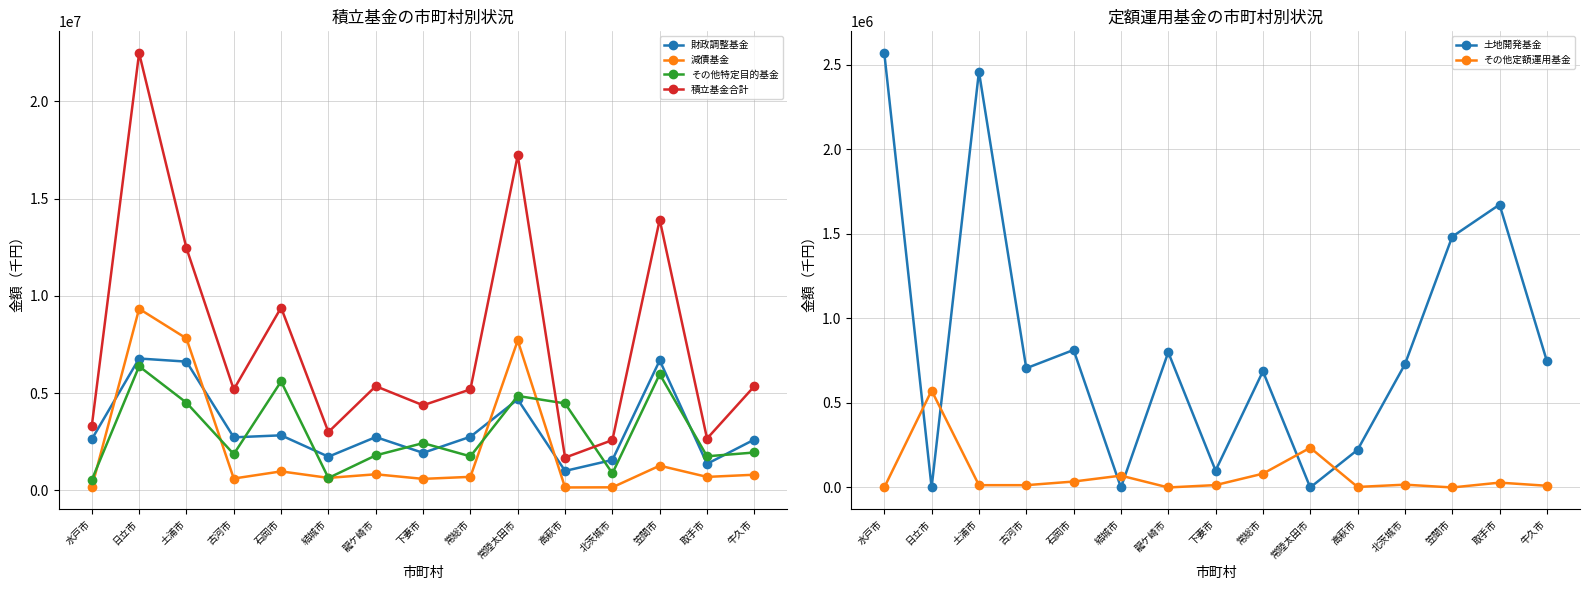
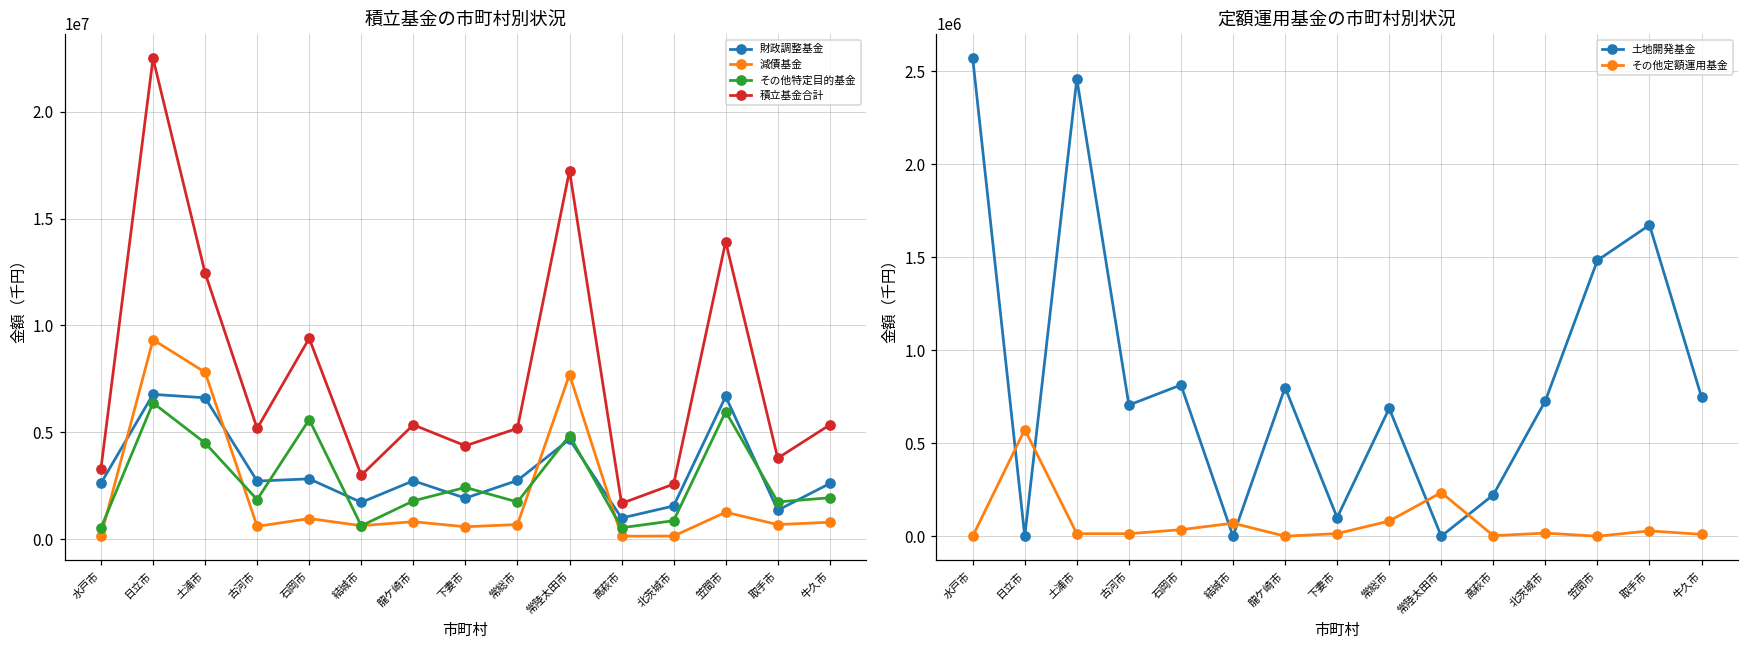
積立基金の市町村別状況, その他特定目的基金, 高萩市: 4500000 -> 500000
積立基金の市町村別状況, 積立基金合計, 取手市: 2700000 -> 3800000
